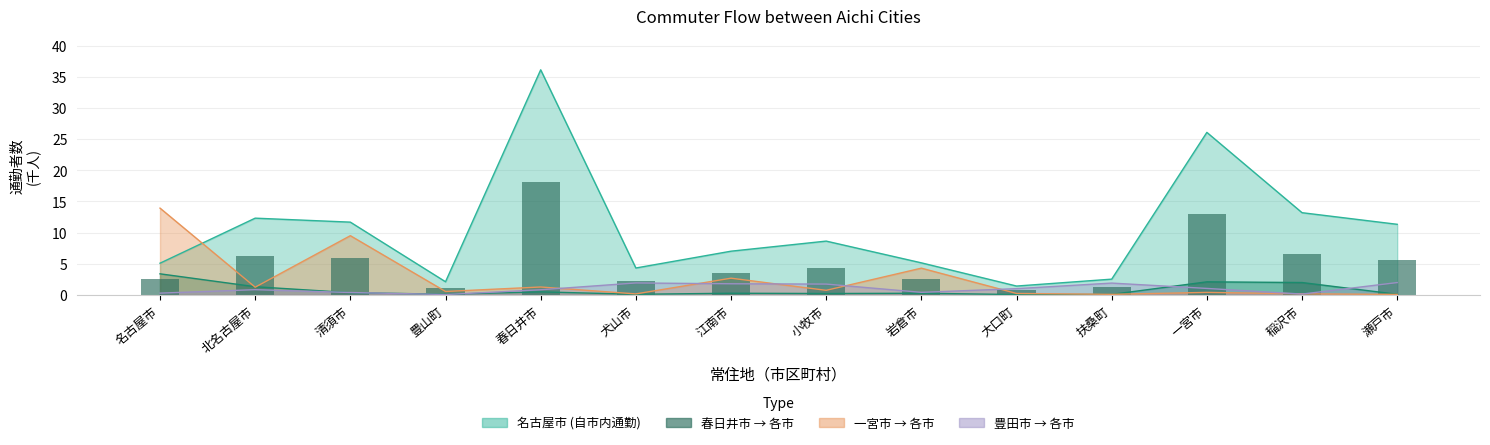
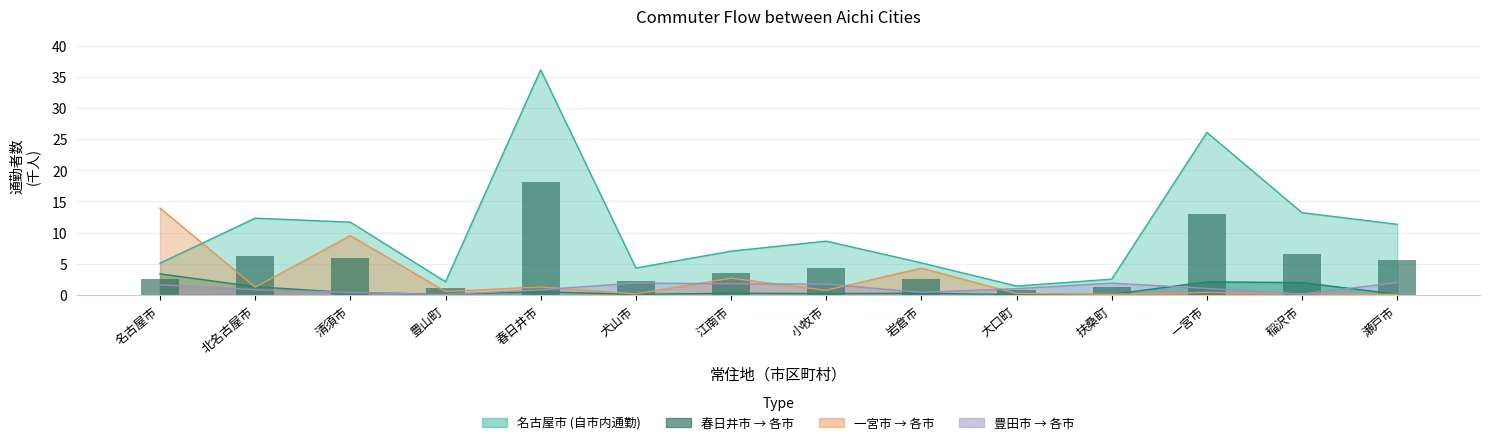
豊田市 → 各市, 名古屋市: 0 -> 2
